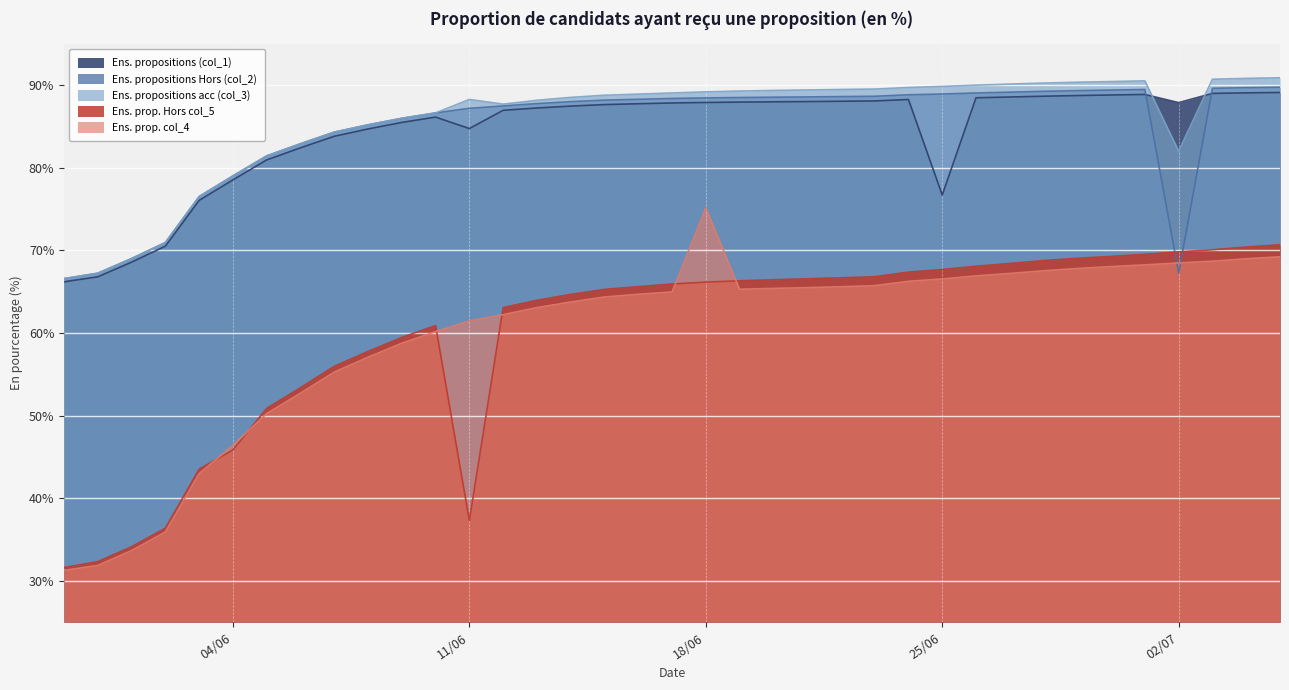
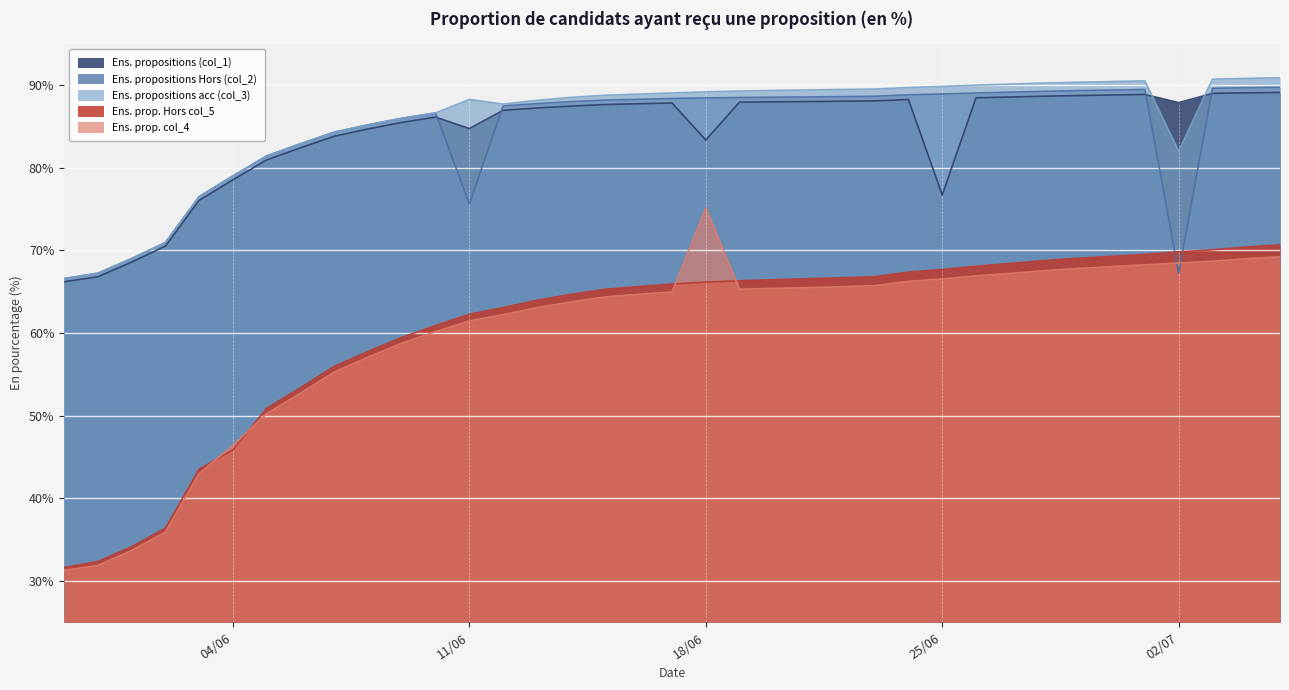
Ens. propositions Hors (col_2), 11/06: 87% -> 76%
Ens. prop. Hors col_5, 11/06: 37% -> 62%
Ens. propositions (col_1), 18/06: 88% -> 83%
